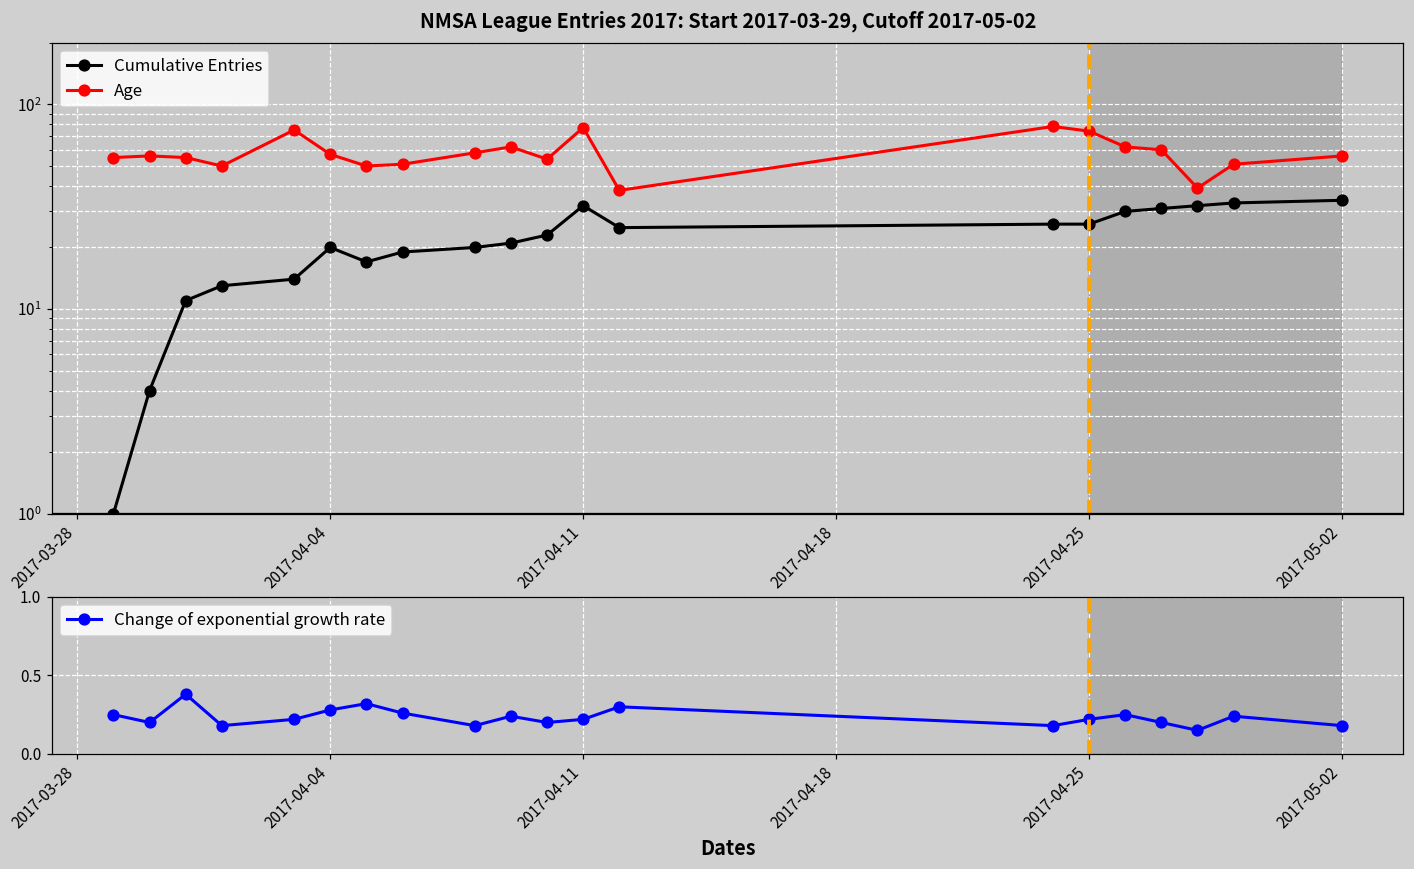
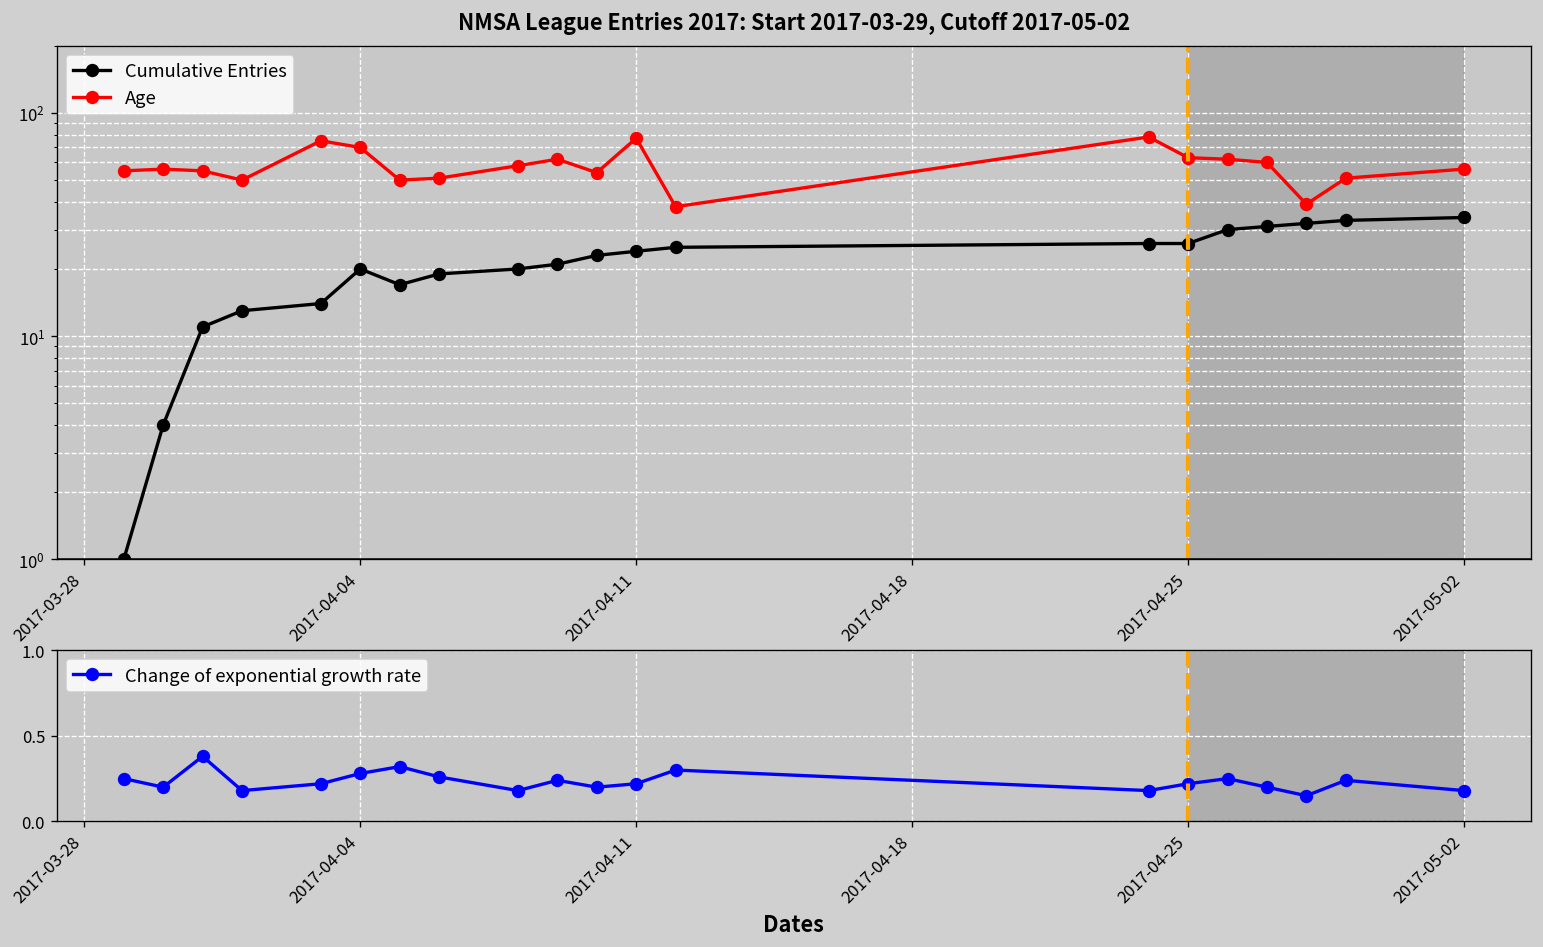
NMSA League Entries 2017: Start 2017-03-29, Cutoff 2017-05-02, Age, 2017-04-04: 57 -> 70
NMSA League Entries 2017: Start 2017-03-29, Cutoff 2017-05-02, Cumulative Entries, 2017-04-11: 32 -> 24
NMSA League Entries 2017: Start 2017-03-29, Cutoff 2017-05-02, Age, 2017-04-25: 74 -> 63
